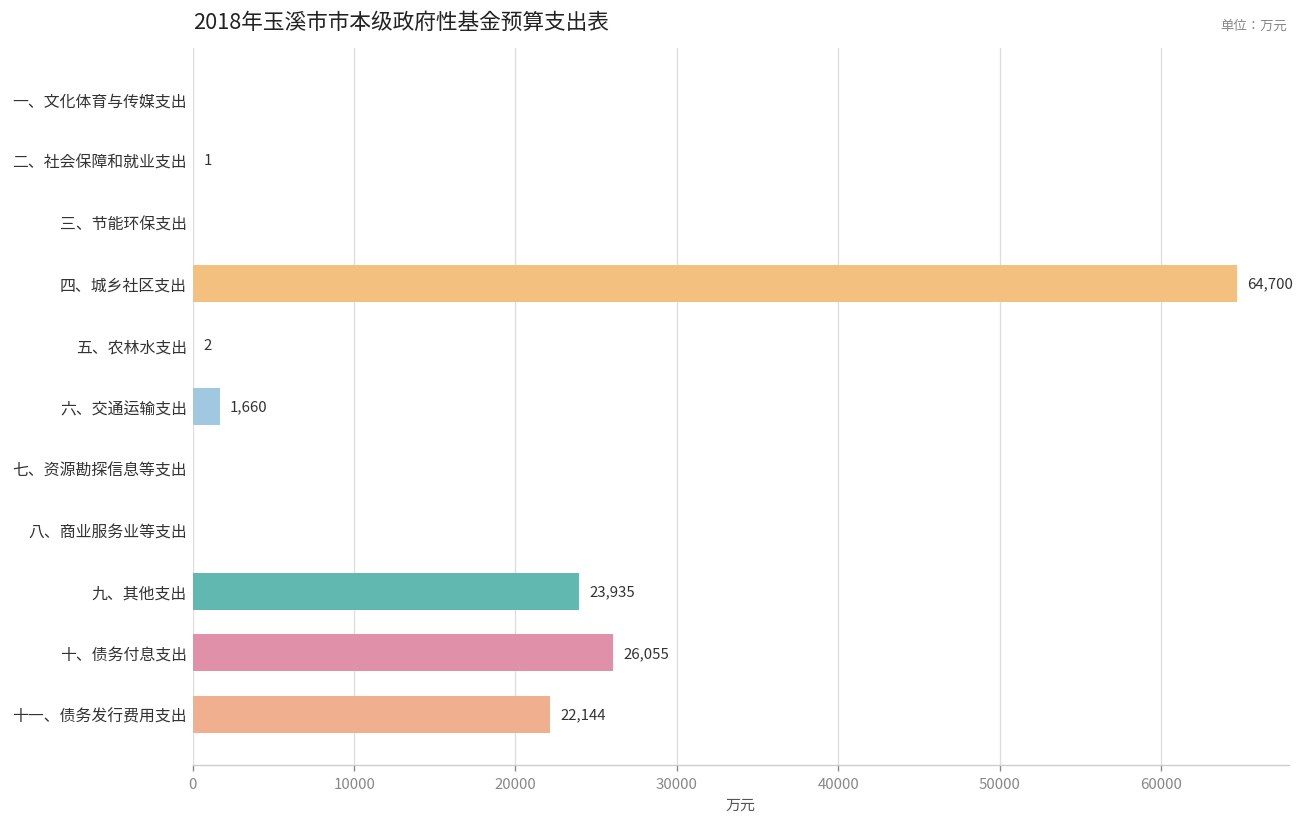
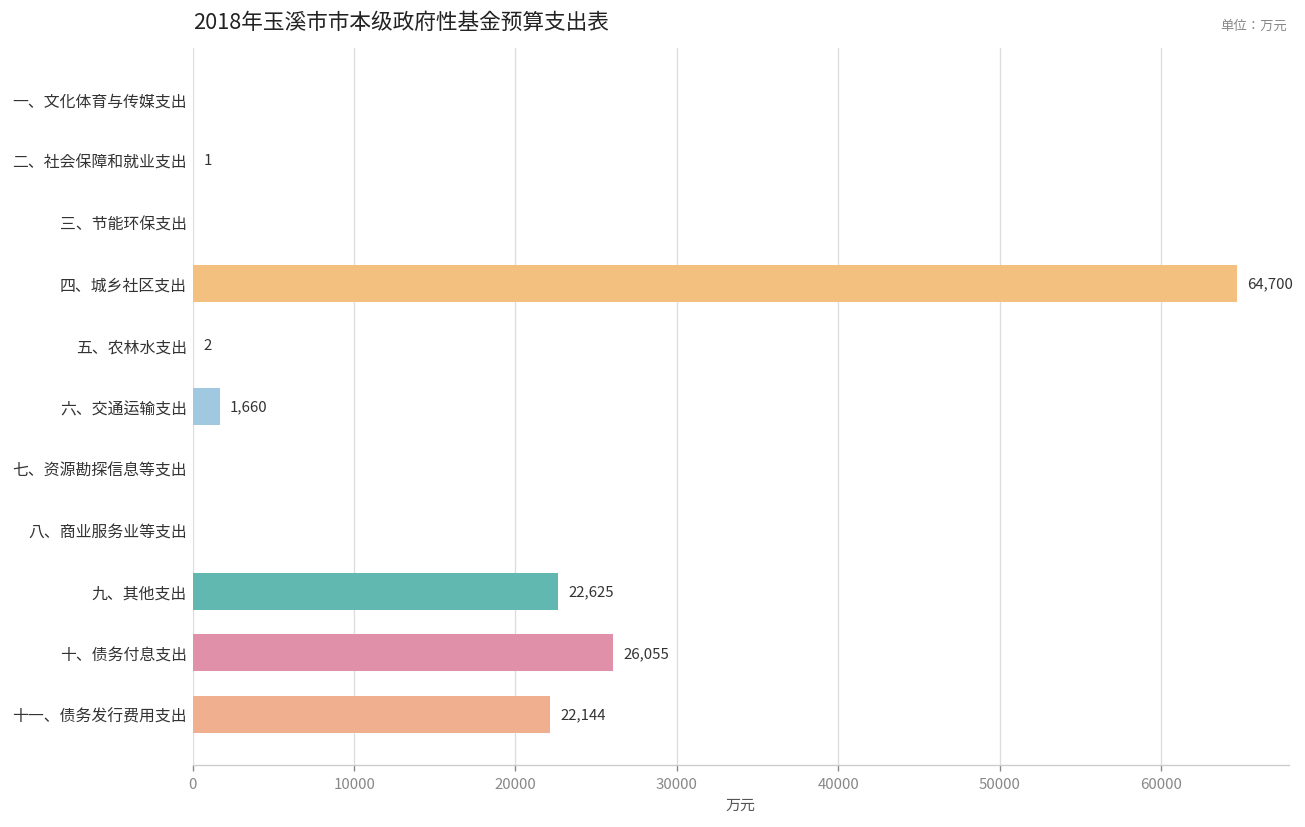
九、其他支出: 23,935 -> 22,625
